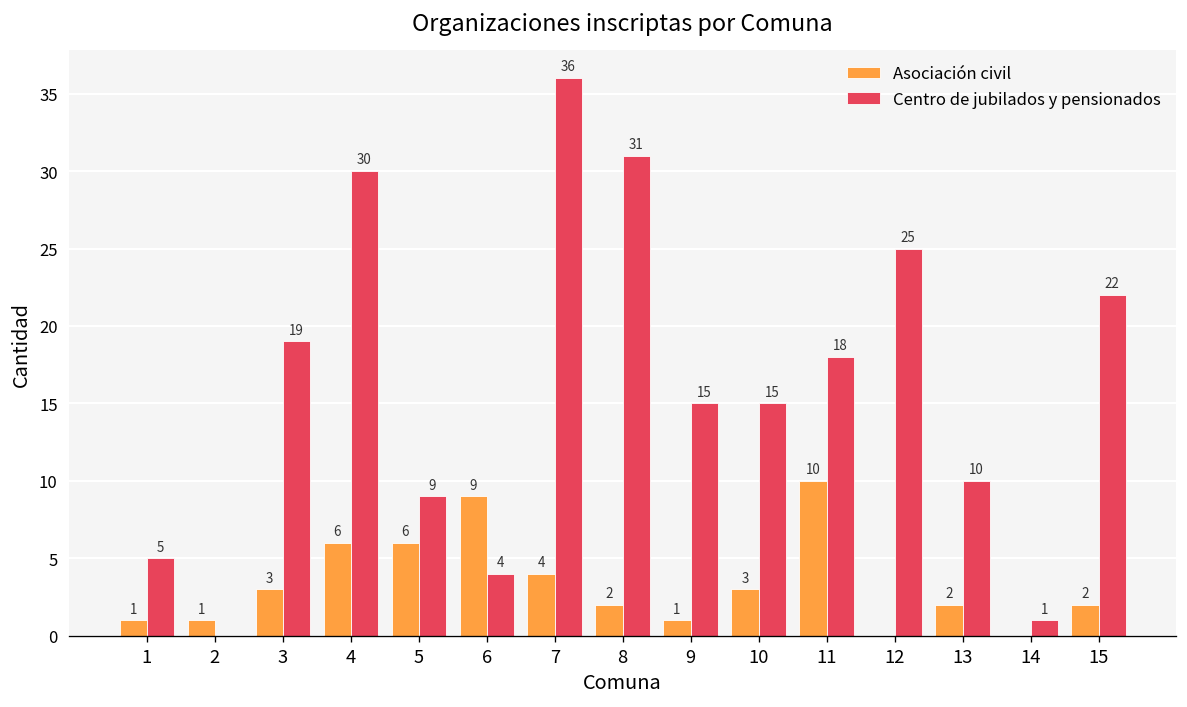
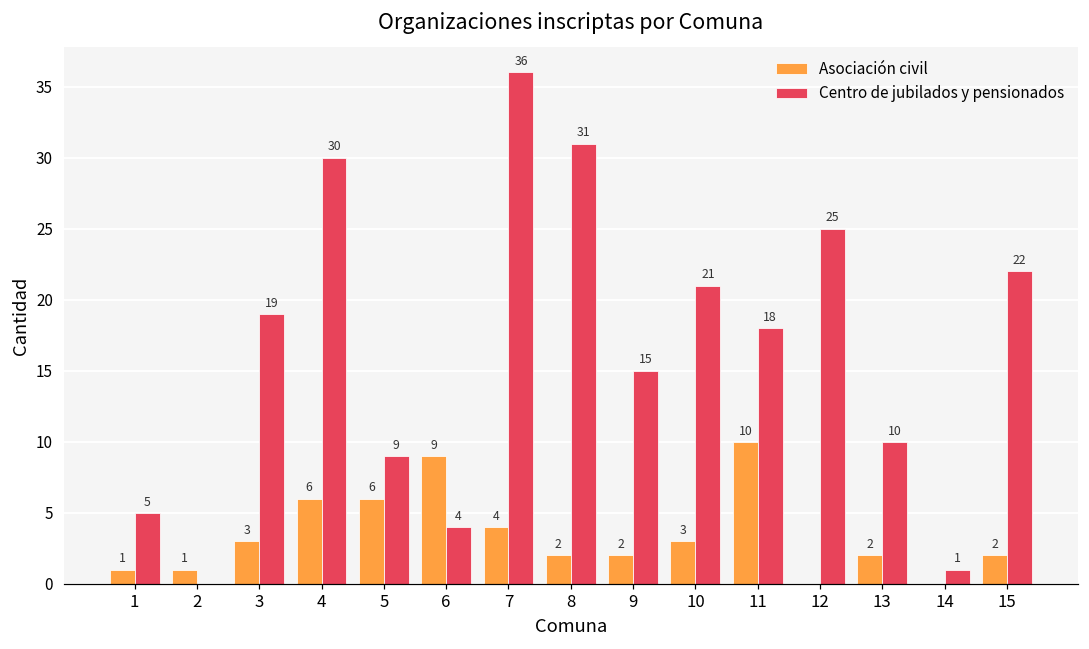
Asociación civil, 9: 1 -> 2
Centro de jubilados y pensionados, 10: 15 -> 21
